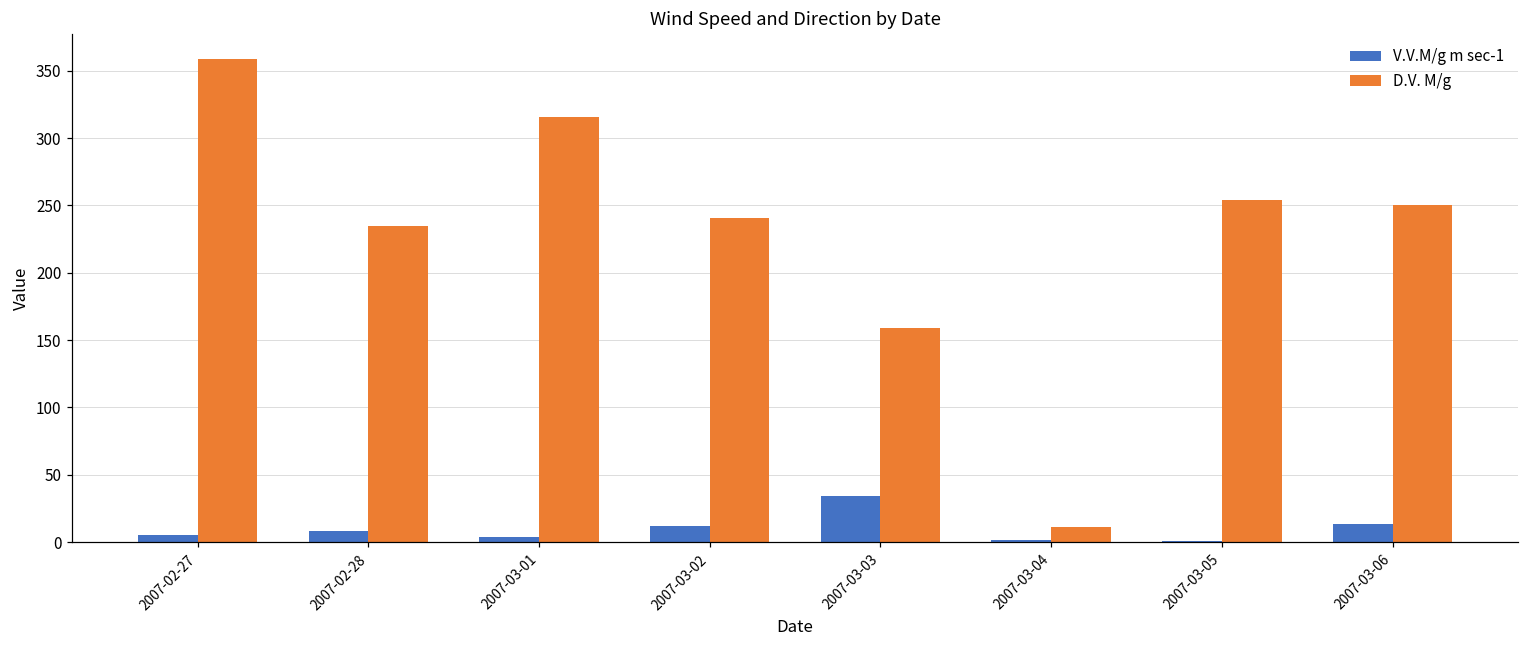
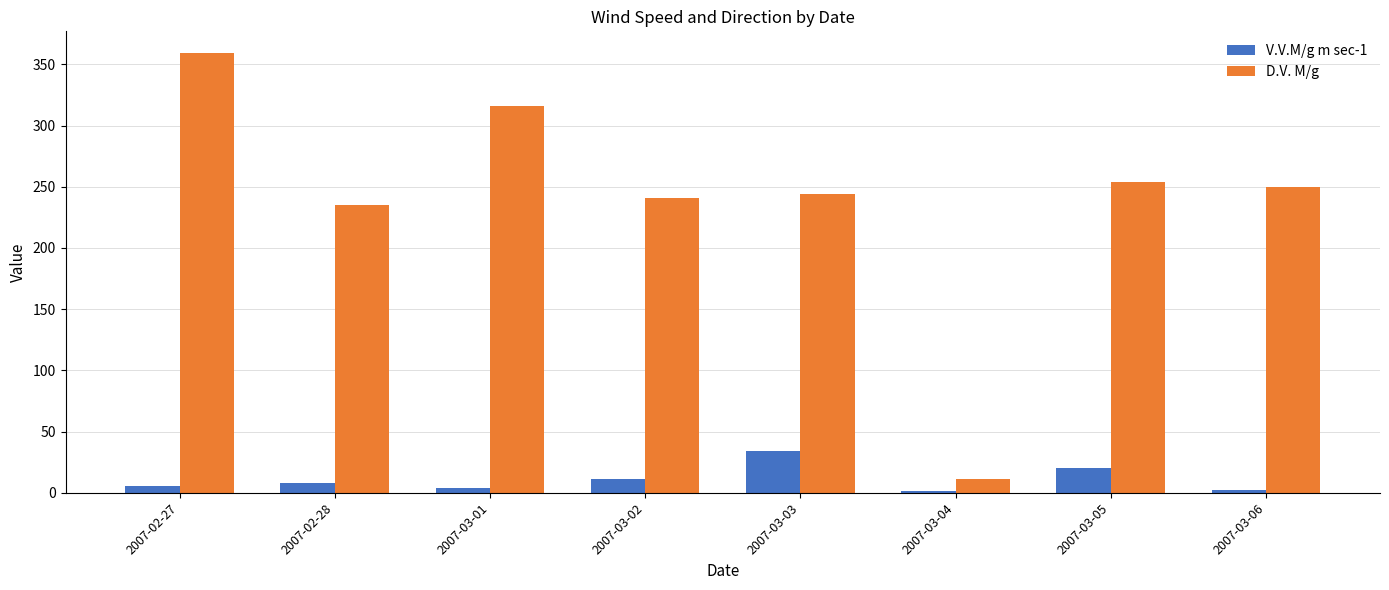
D.V. M/g, 2007-03-03: 159 -> 244
V.V.M/g m sec-1, 2007-03-05: 1 -> 20
V.V.M/g m sec-1, 2007-03-06: 13 -> 2
